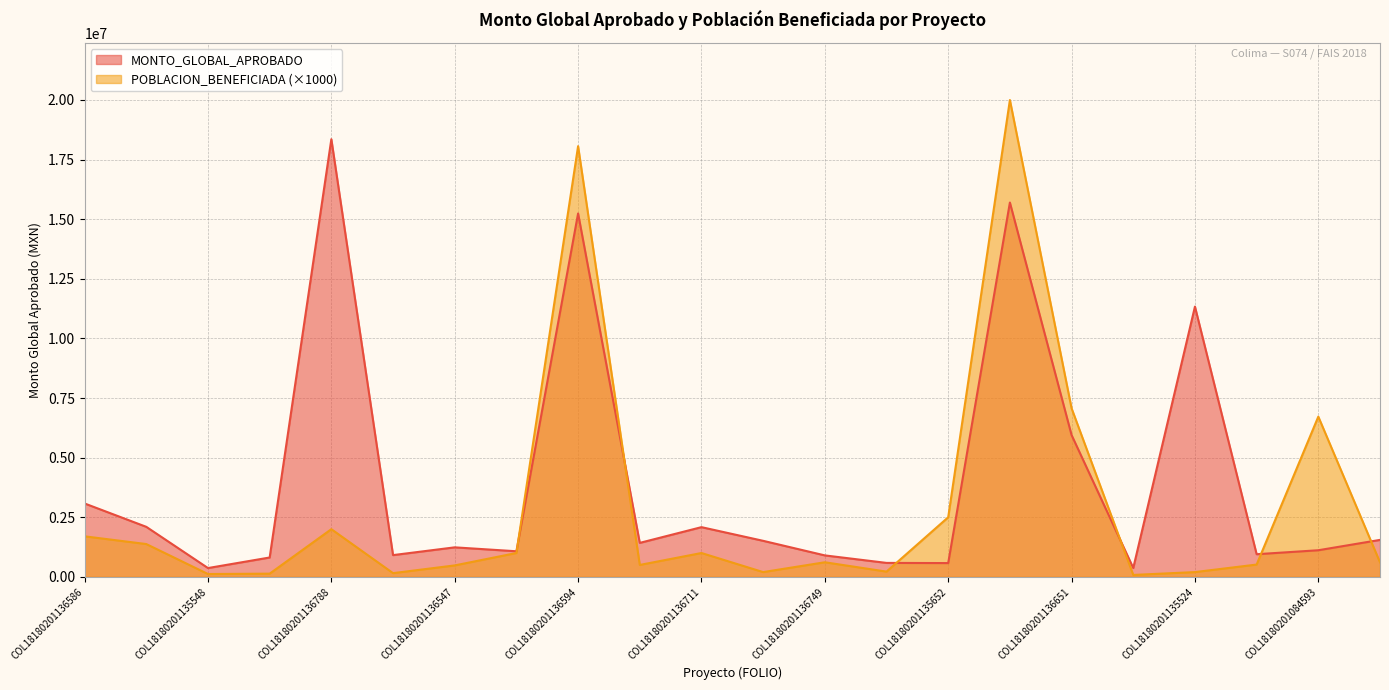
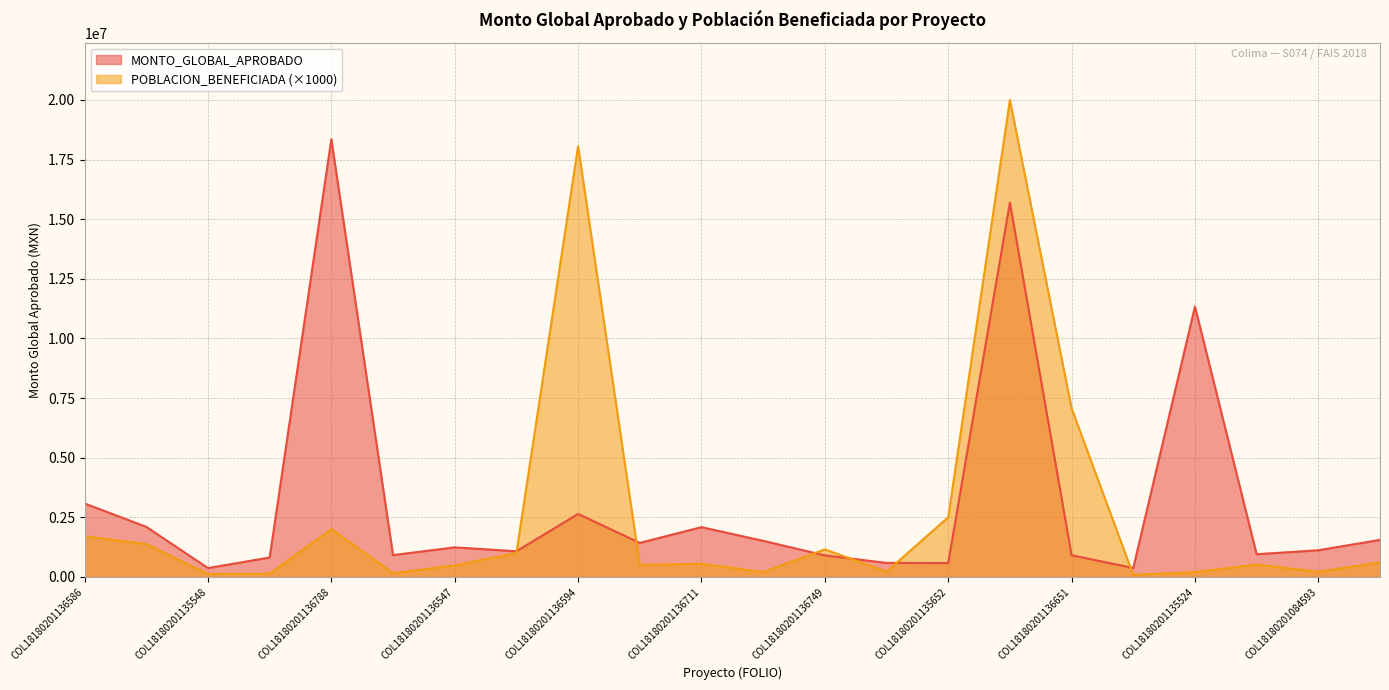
MONTO_GLOBAL_APROBADO, COL18180201136594: 15200000 -> 2600000
POBLACION_BENEFICIADA (×1000), COL18180201136711: 1000000 -> 500000
POBLACION_BENEFICIADA (×1000), COL18180201136749: 600000 -> 1200000
MONTO_GLOBAL_APROBADO, COL18180201136651: 5900000 -> 900000
POBLACION_BENEFICIADA (×1000), COL18180201084593: 6700000 -> 200000
